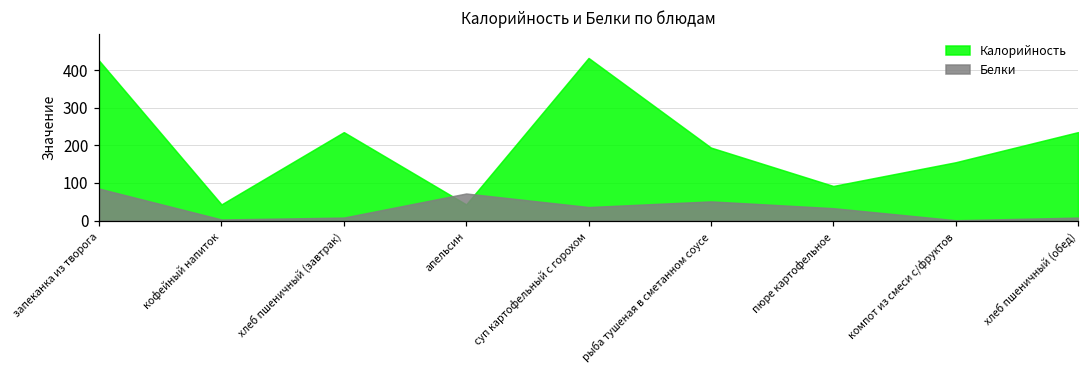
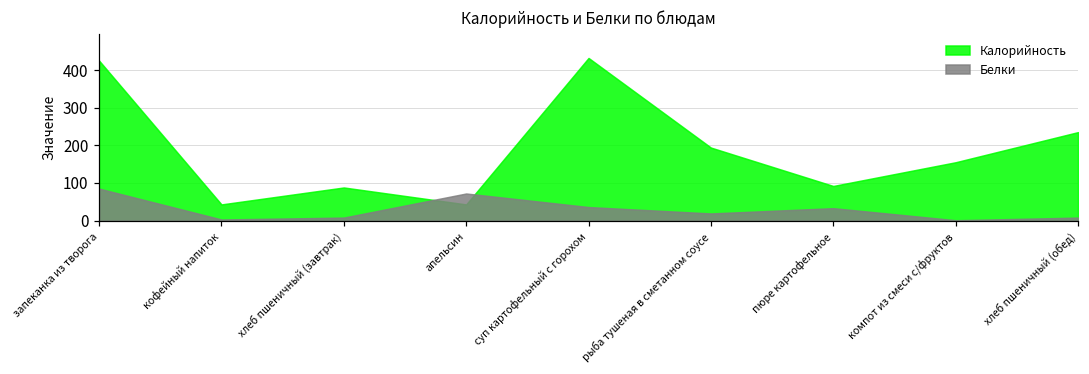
Калорийность, хлеб пшеничный (завтрак): 240 -> 90
Белки, рыба тушеная в сметанном соусе: 50 -> 20
